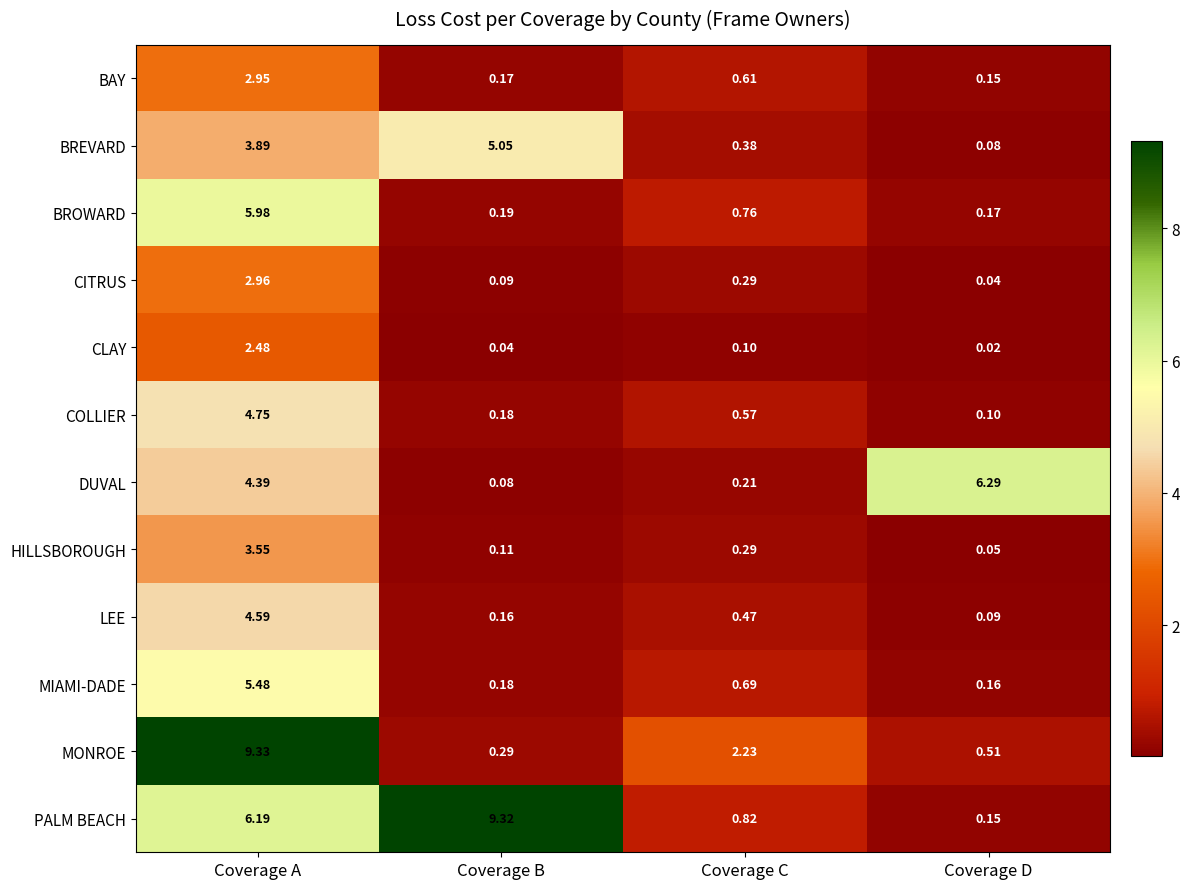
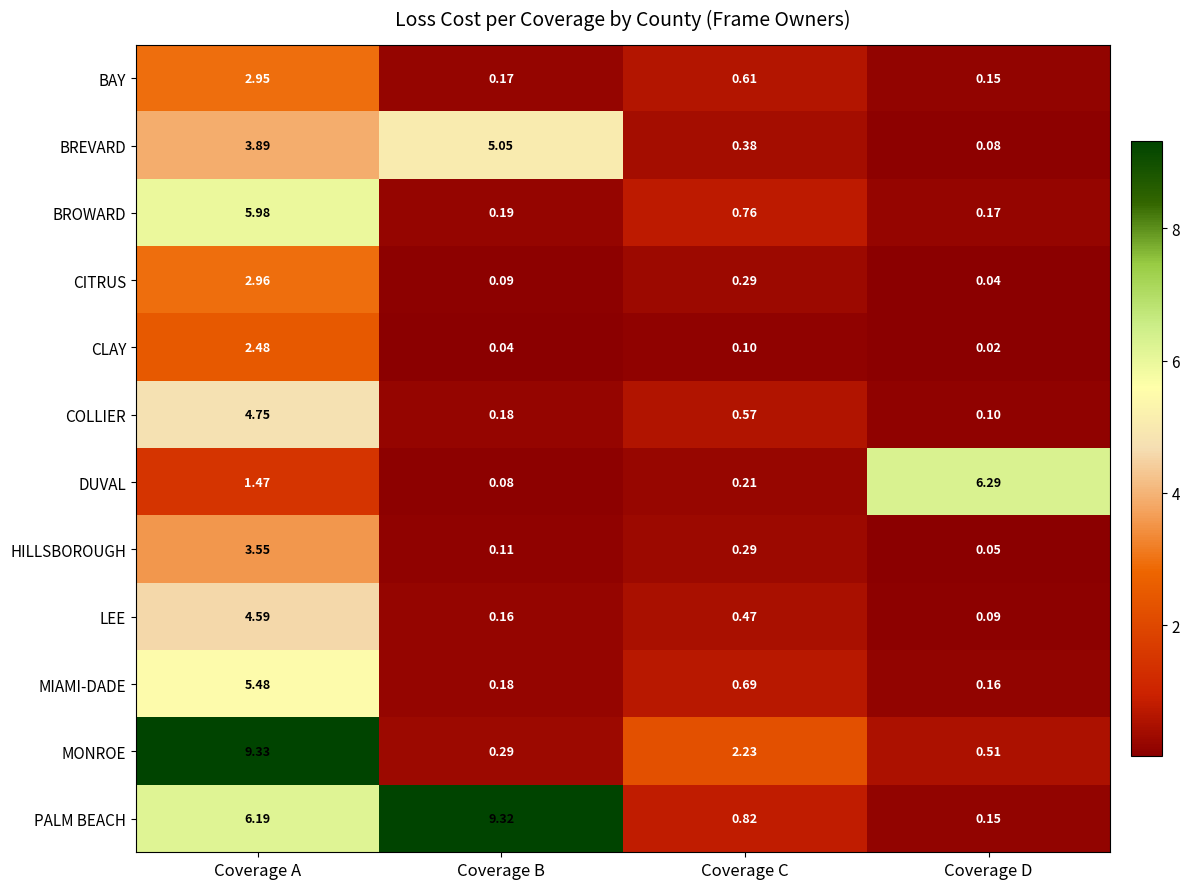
DUVAL, Coverage A: 4.39 -> 1.47
